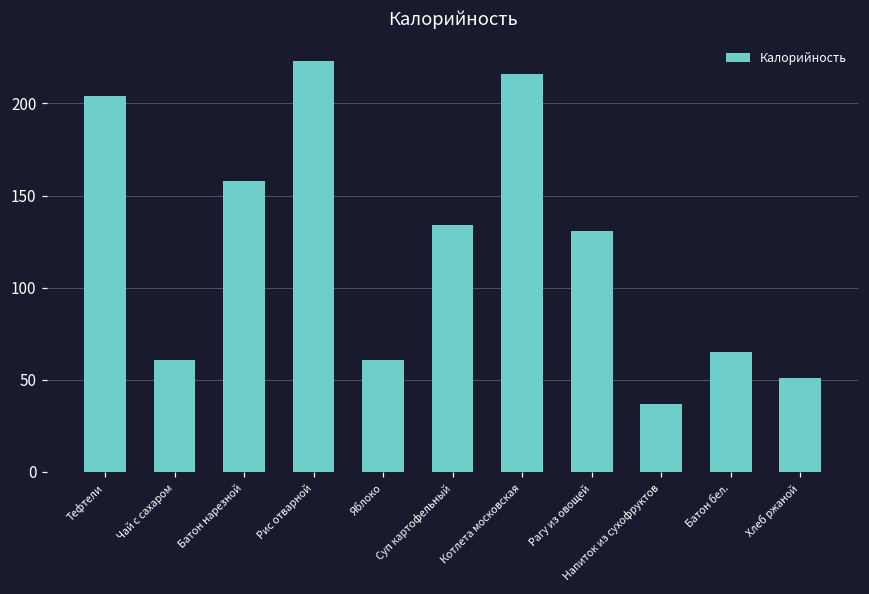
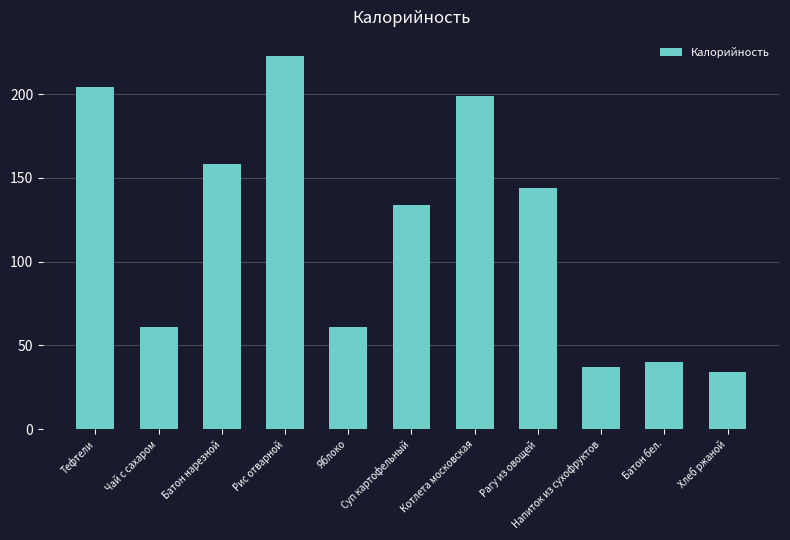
Котлета московская: 216 -> 199
Рагу из овощей: 131 -> 144
Батон бел.: 65 -> 40
Хлеб ржаной: 51 -> 34
